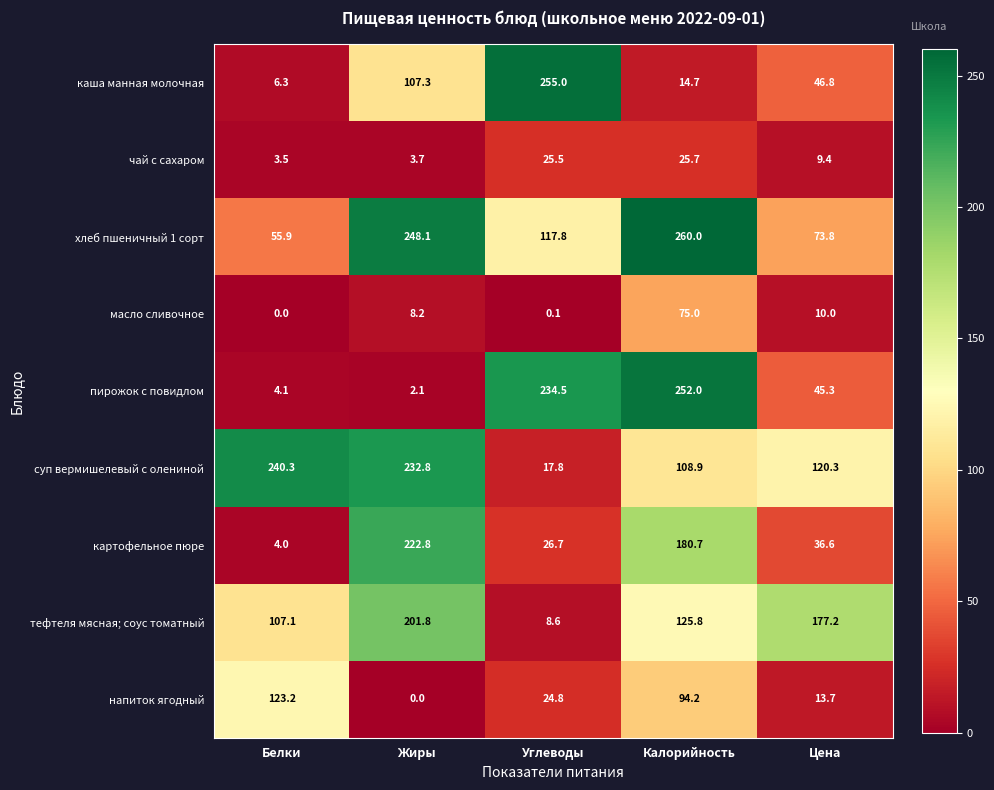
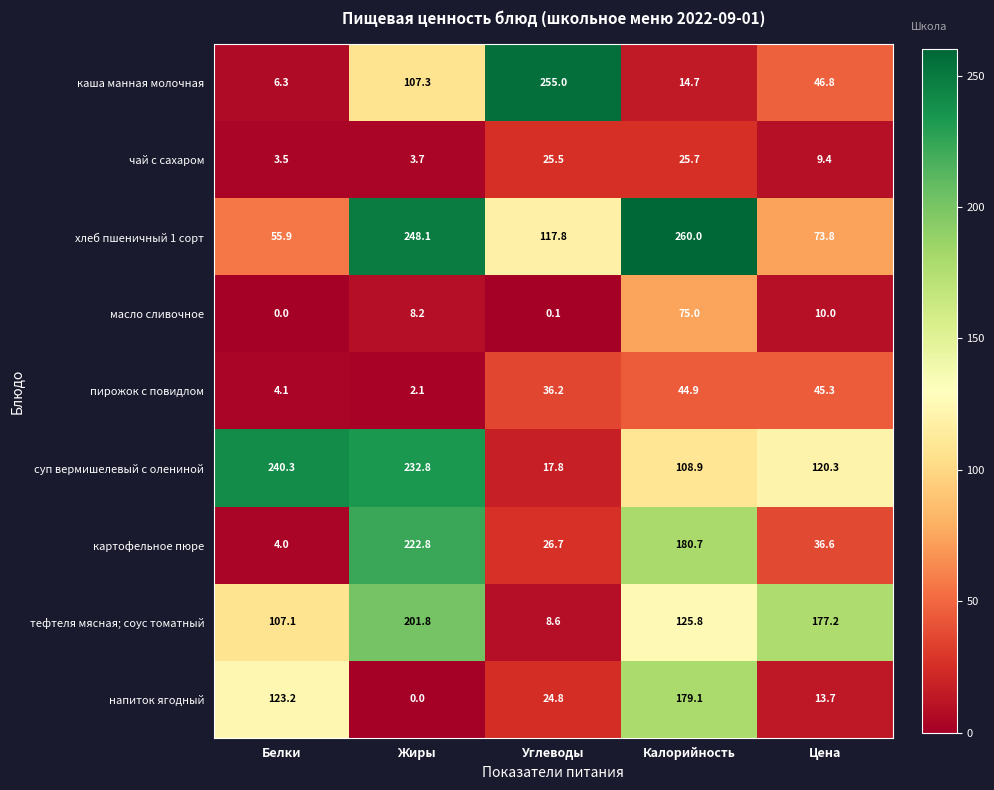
пирожок с повидлом, Углеводы: 234.5 -> 36.2
пирожок с повидлом, Калорийность: 252.0 -> 44.9
напиток ягодный, Калорийность: 94.2 -> 179.1
